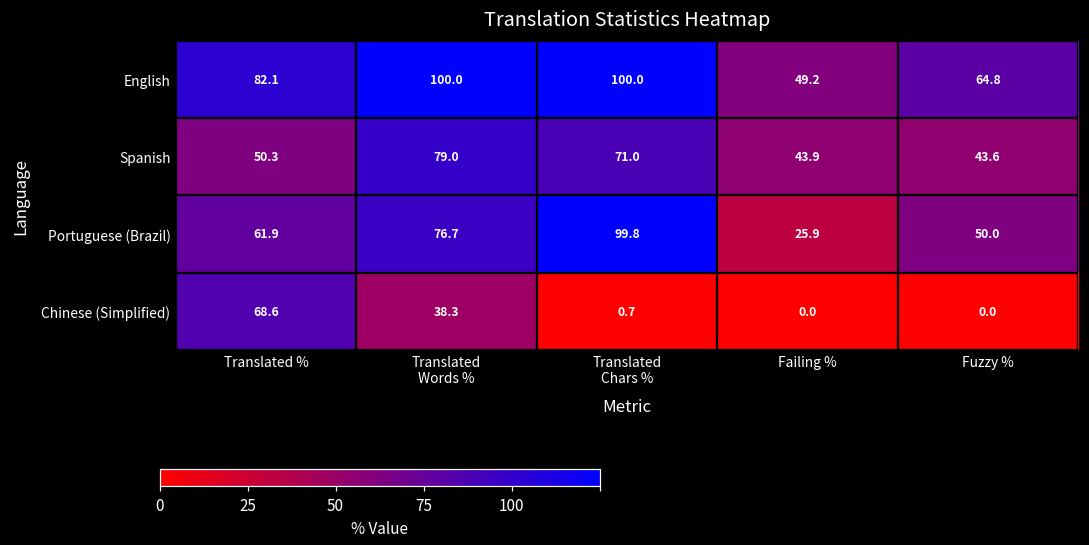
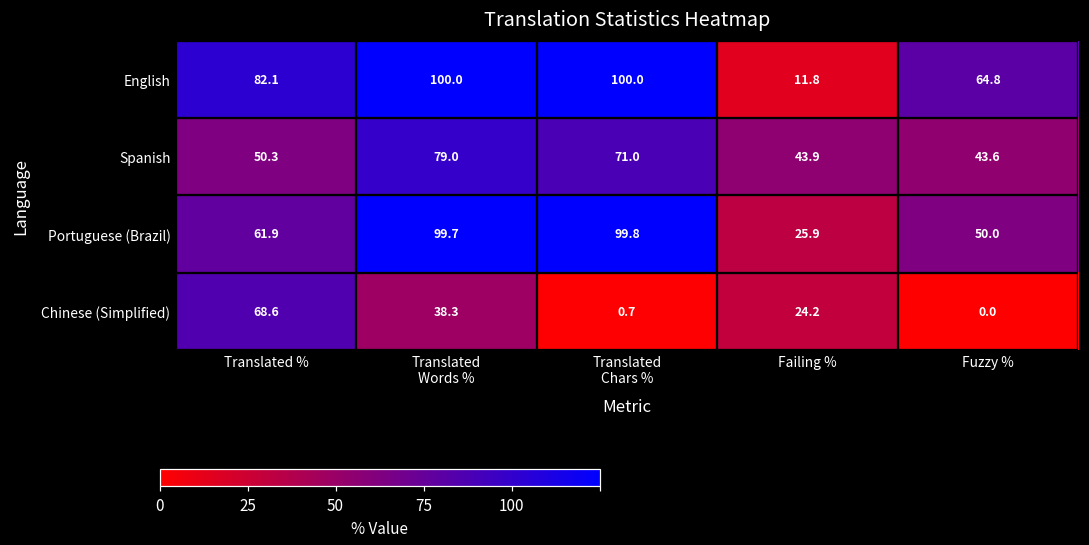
English, Failing %: 49.2 -> 11.8
Portuguese (Brazil), Translated Words %: 76.7 -> 99.7
Chinese (Simplified), Failing %: 0.0 -> 24.2
